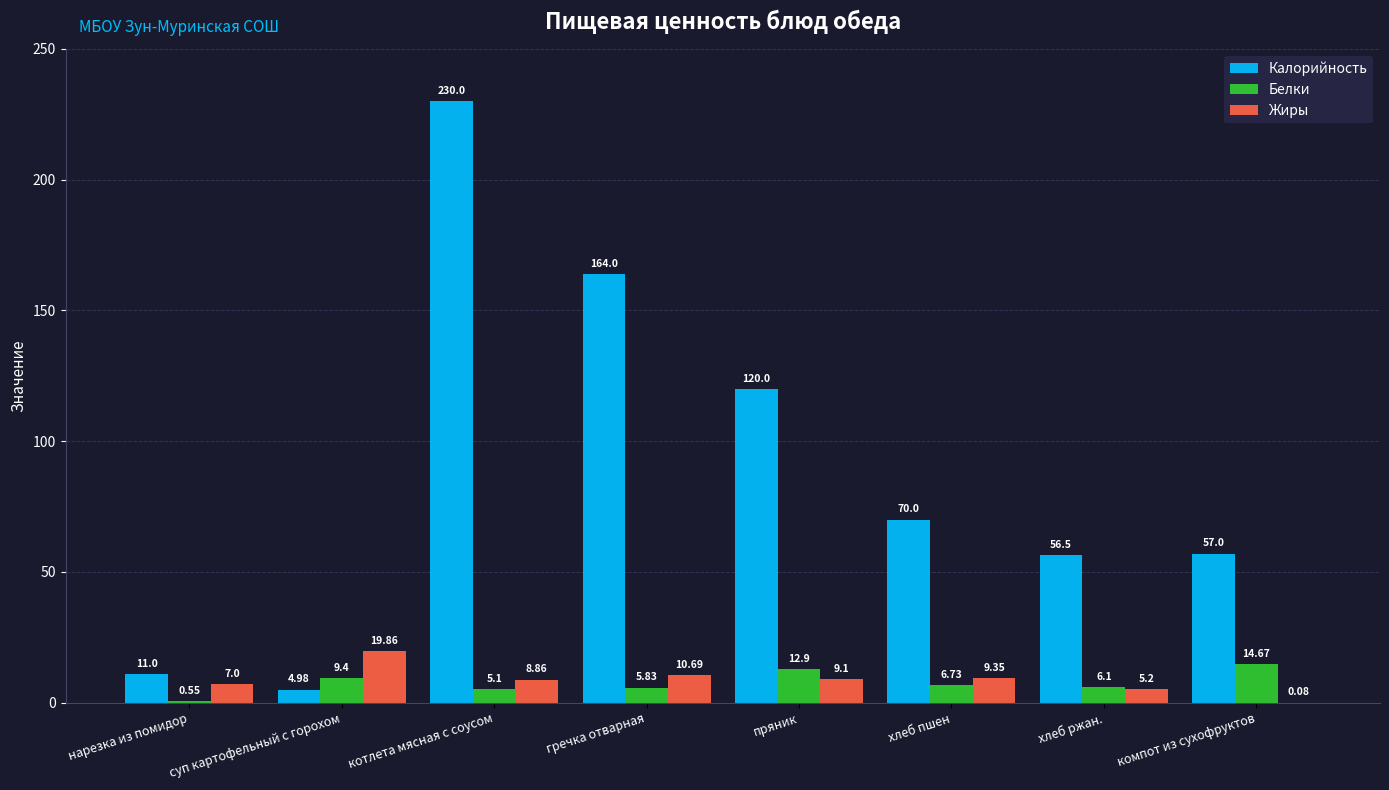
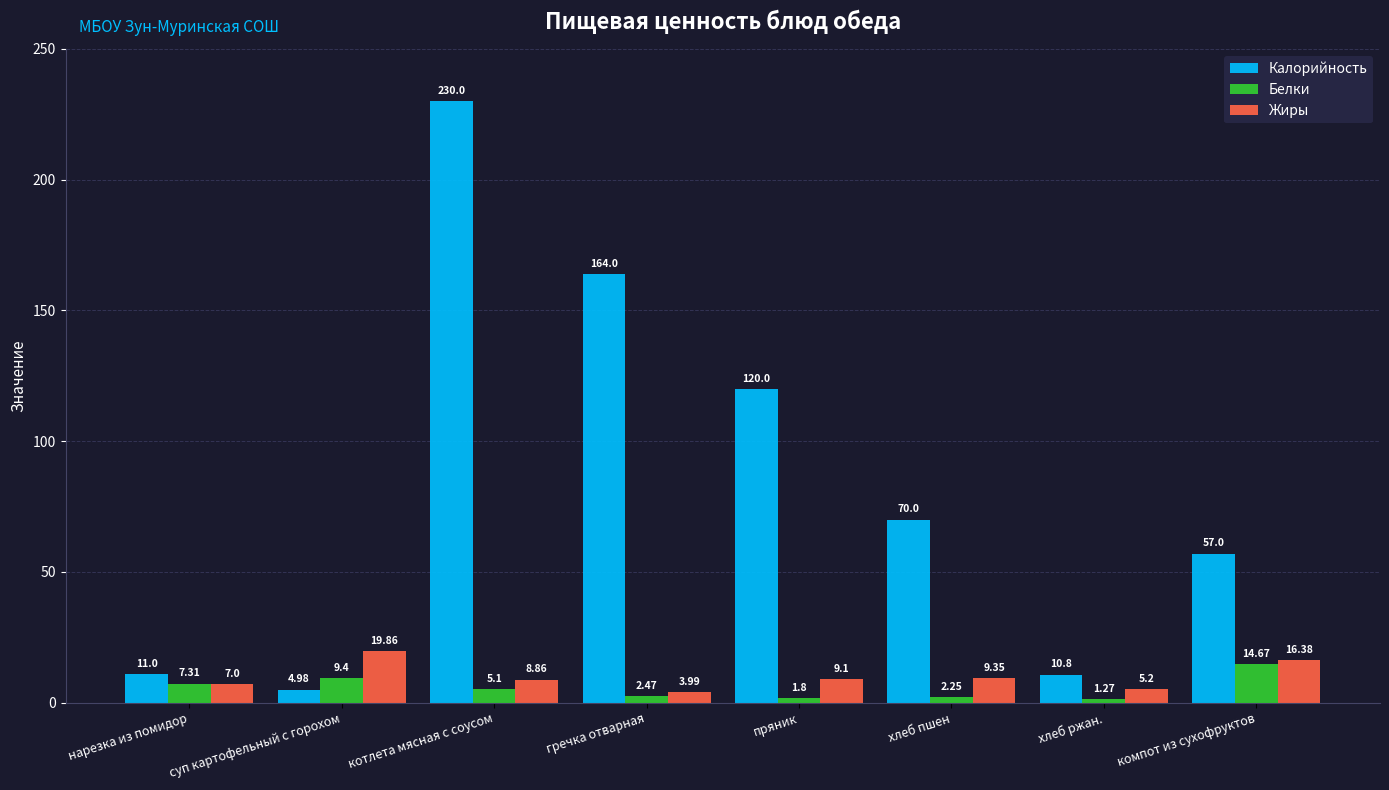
Белки, нарезка из помидор: 0.55 -> 7.31
Белки, гречка отварная: 5.83 -> 2.47
Жиры, гречка отварная: 10.69 -> 3.99
Белки, пряник: 12.9 -> 1.8
Белки, хлеб пшен: 6.73 -> 2.25
Калорийность, хлеб ржан.: 56.5 -> 10.8
Белки, хлеб ржан.: 6.1 -> 1.27
Жиры, компот из сухофруктов: 0.08 -> 16.38
